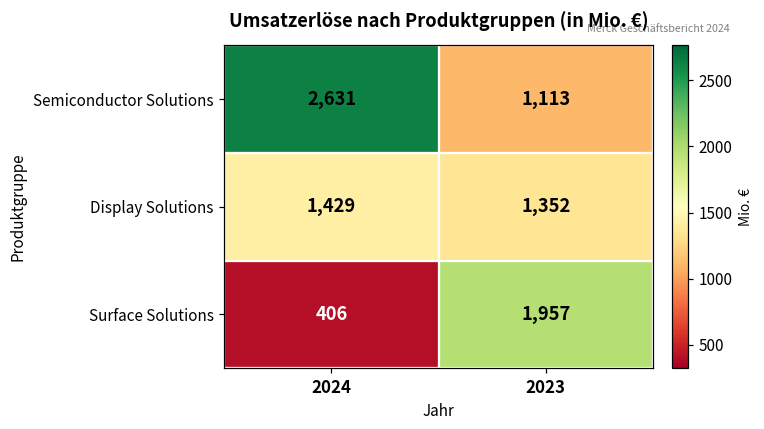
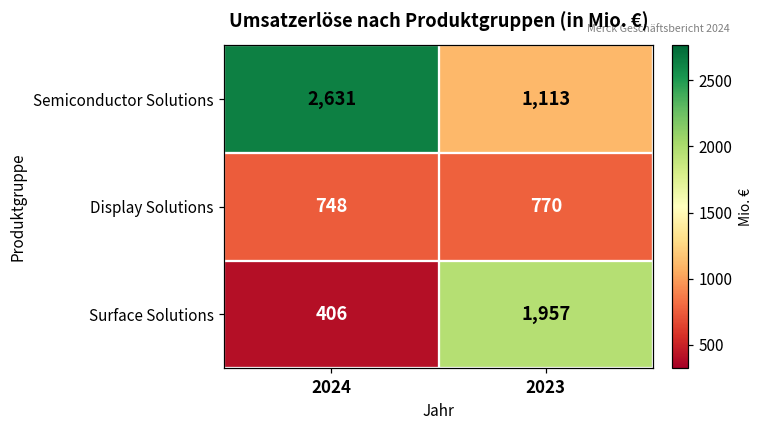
Display Solutions, 2024: 1,429 -> 748
Display Solutions, 2023: 1,352 -> 770
